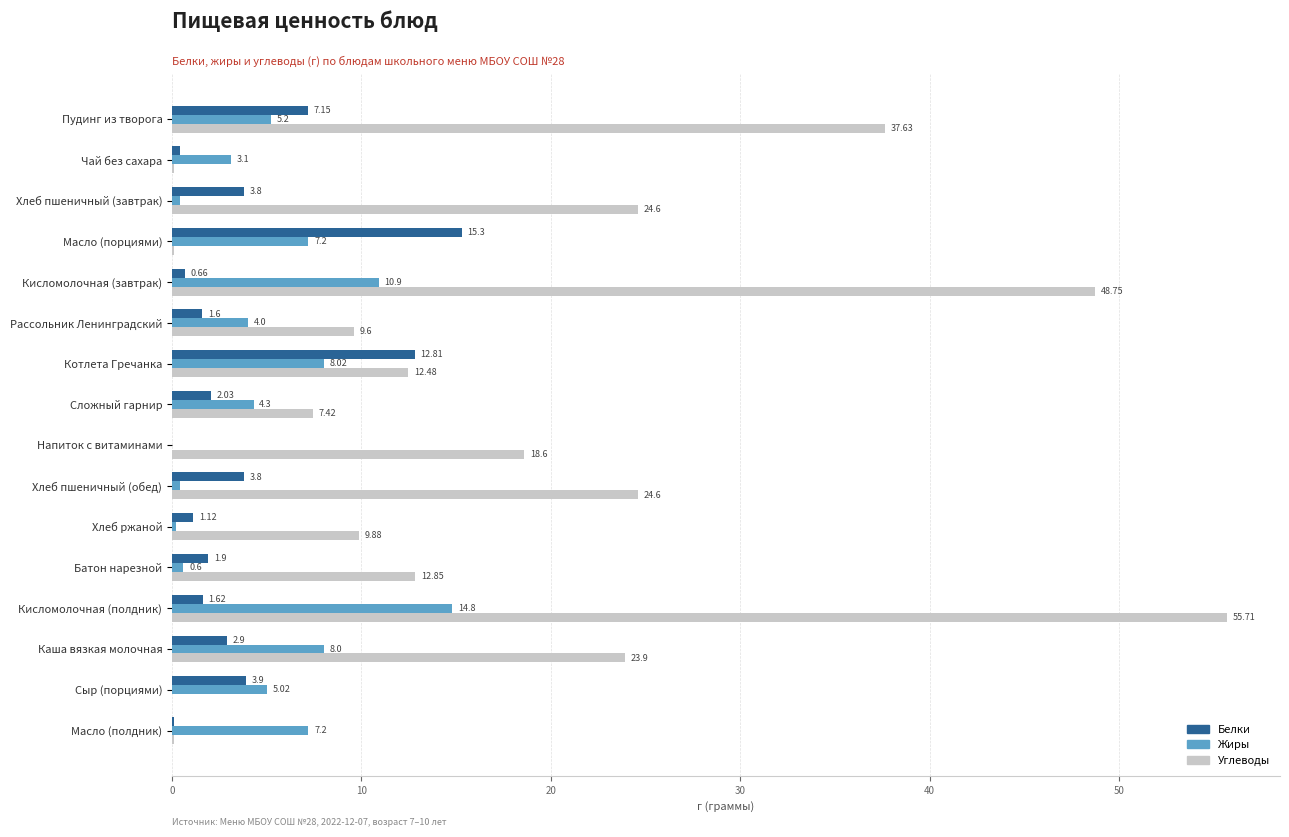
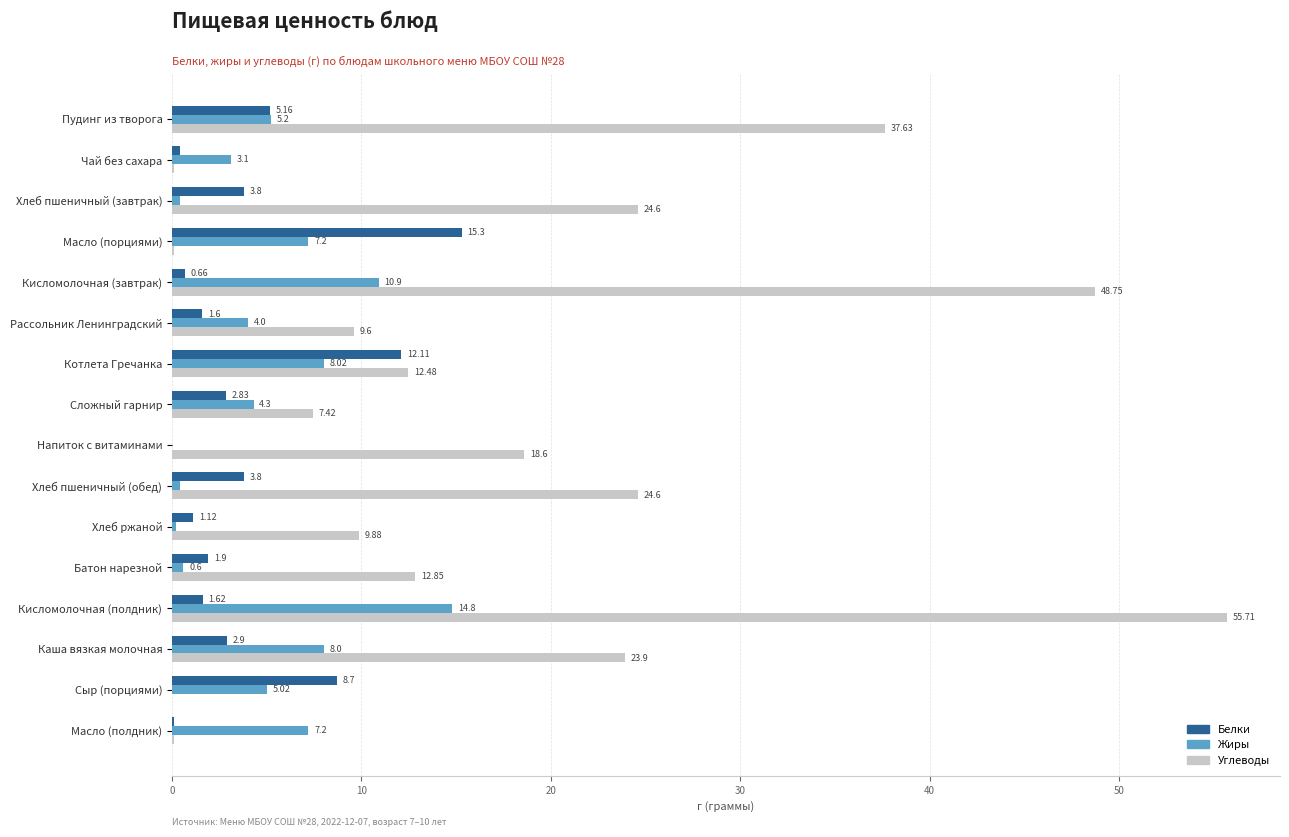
Белки, Пудинг из творога: 7.15 -> 5.16
Белки, Котлета Гречанка: 12.81 -> 12.11
Белки, Сложный гарнир: 2.03 -> 2.83
Белки, Сыр (порциями): 3.9 -> 8.7
